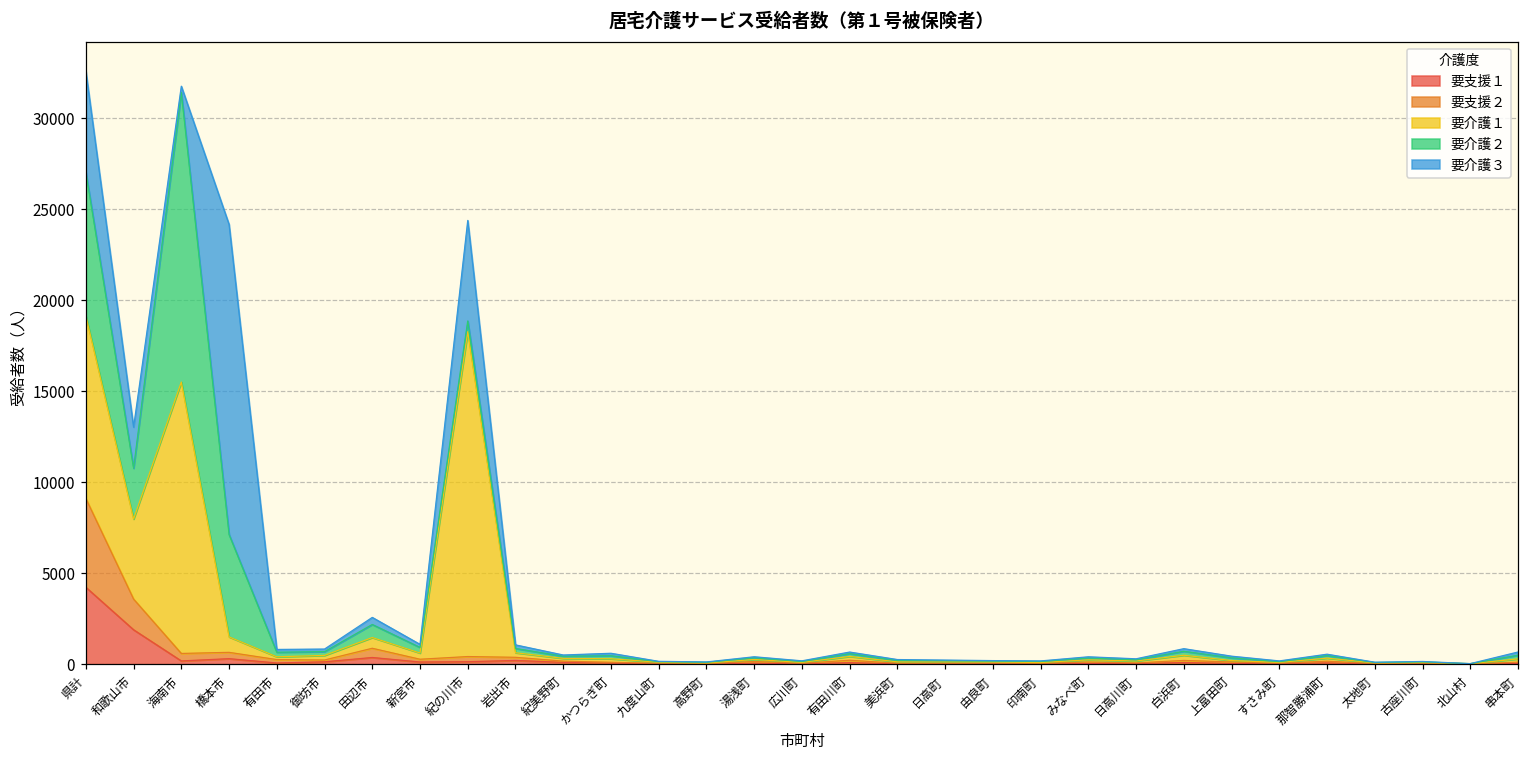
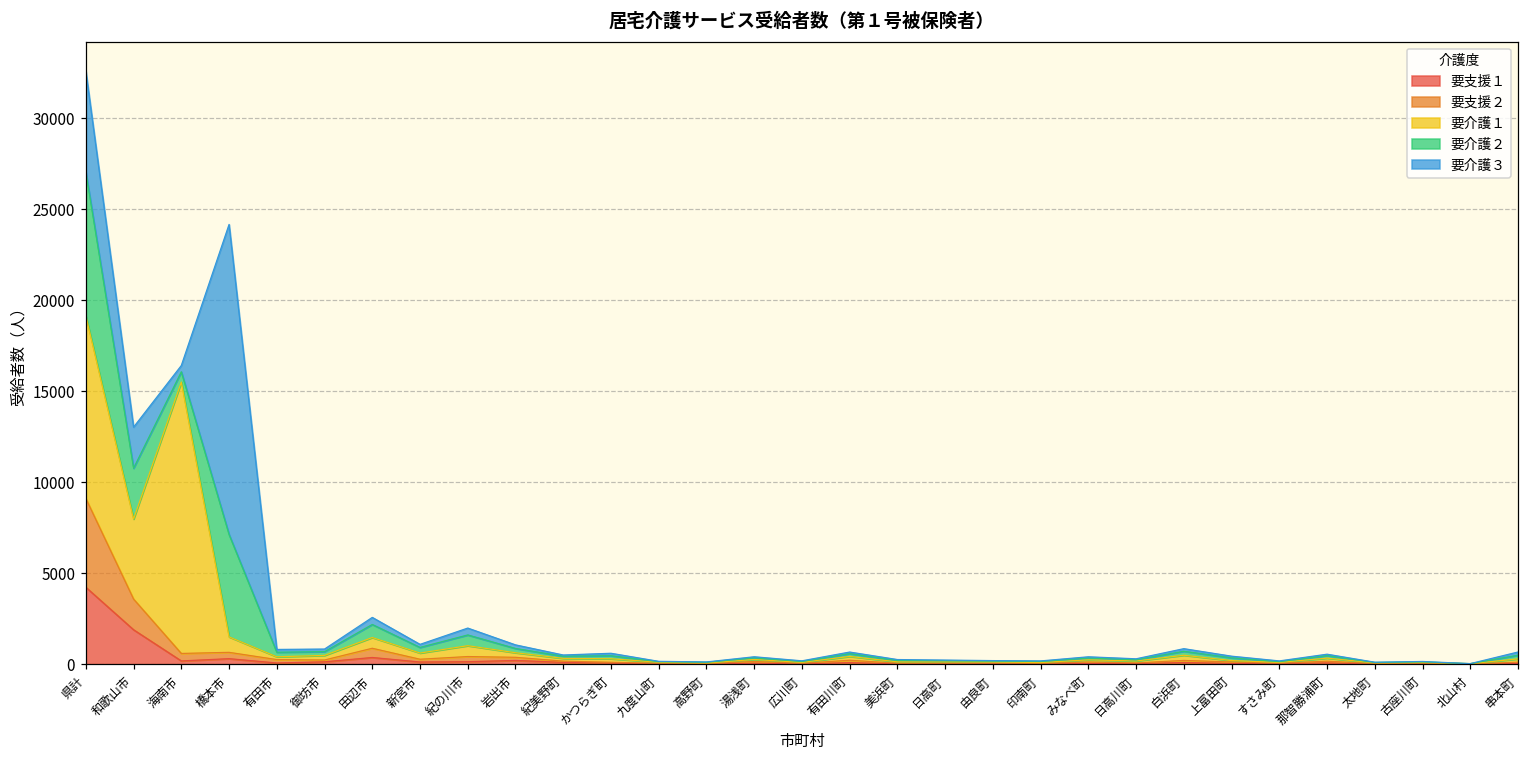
要介護２, 海南市: 15900 -> 600
要介護１, 紀の川市: 17900 -> 600
要介護３, 紀の川市: 5500 -> 400
